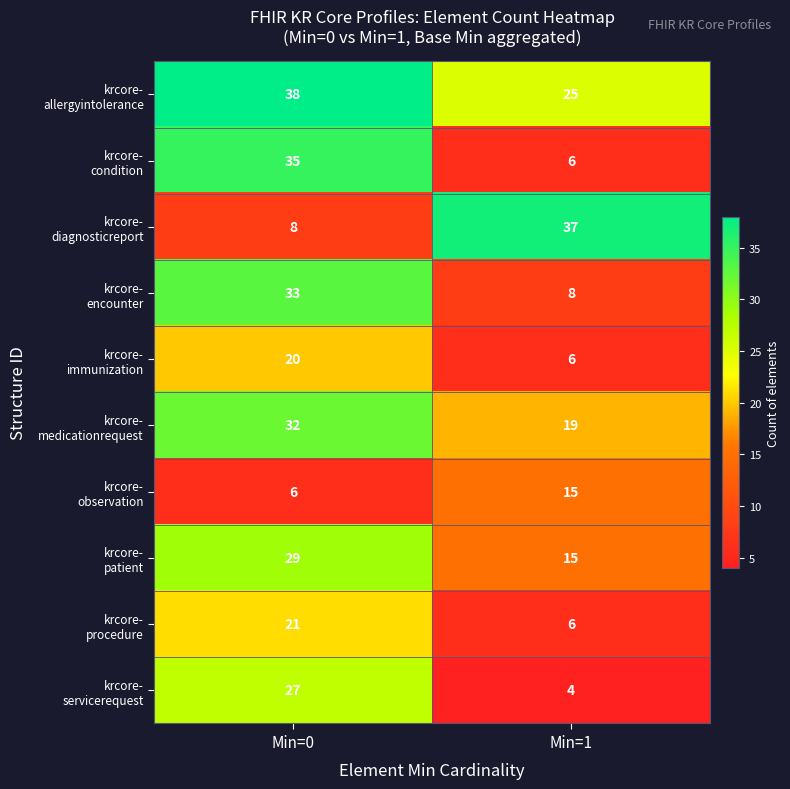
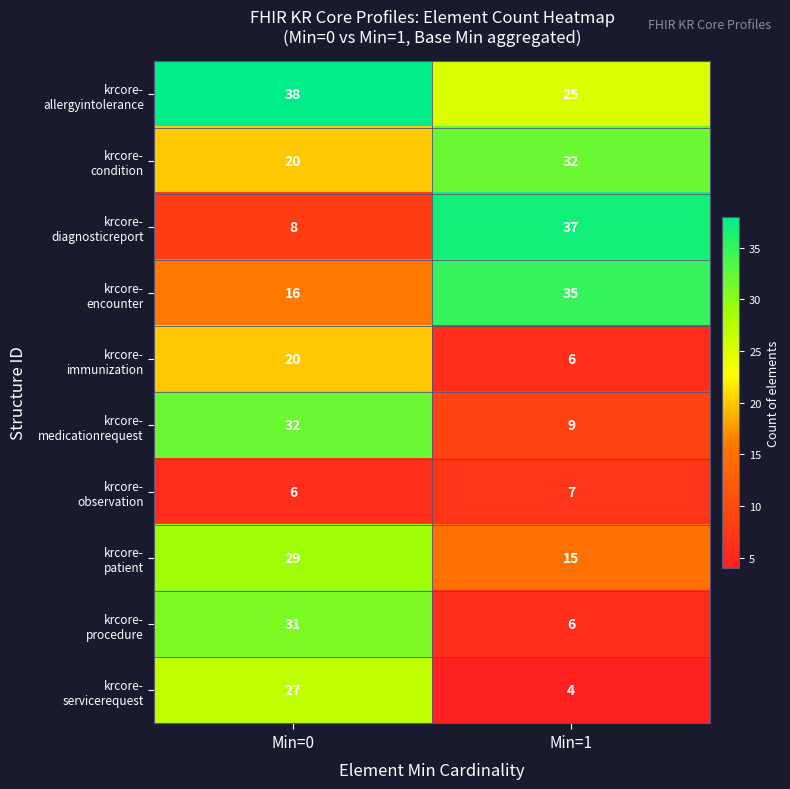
krcore- condition, Min=0: 35 -> 20
krcore- condition, Min=1: 6 -> 32
krcore- encounter, Min=0: 33 -> 16
krcore- encounter, Min=1: 8 -> 35
krcore- medicationrequest, Min=1: 19 -> 9
krcore- observation, Min=1: 15 -> 7
krcore- procedure, Min=0: 21 -> 31
